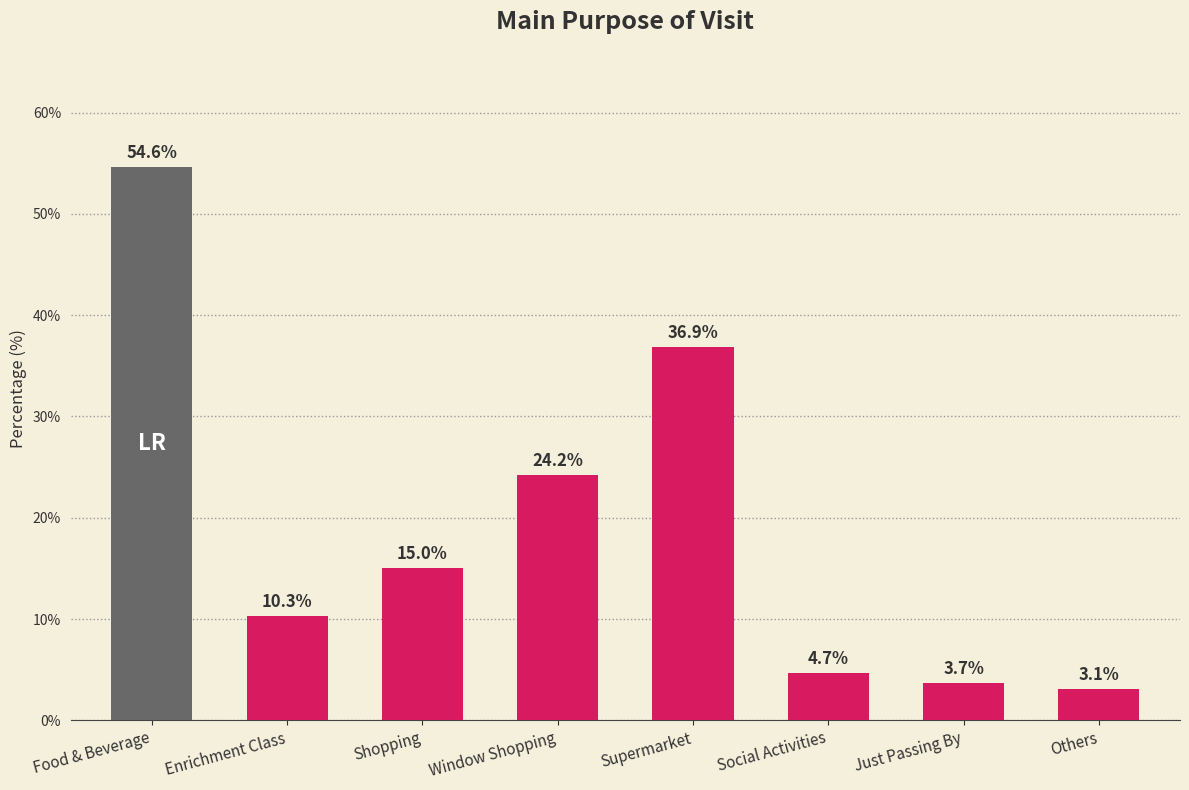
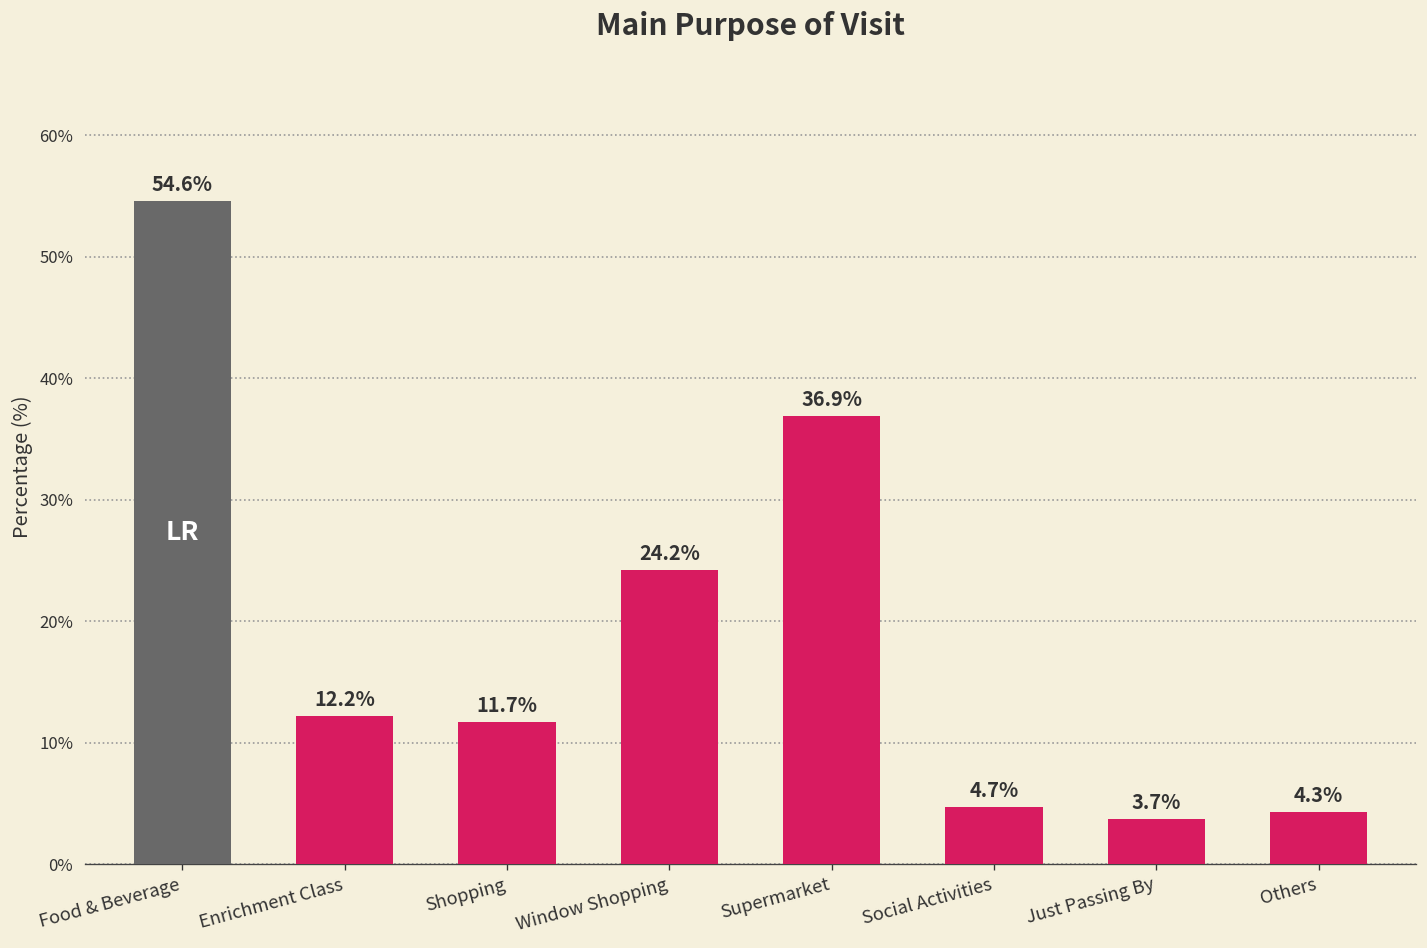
Enrichment Class: 10.3% -> 12.2%
Shopping: 15.0% -> 11.7%
Others: 3.1% -> 4.3%
